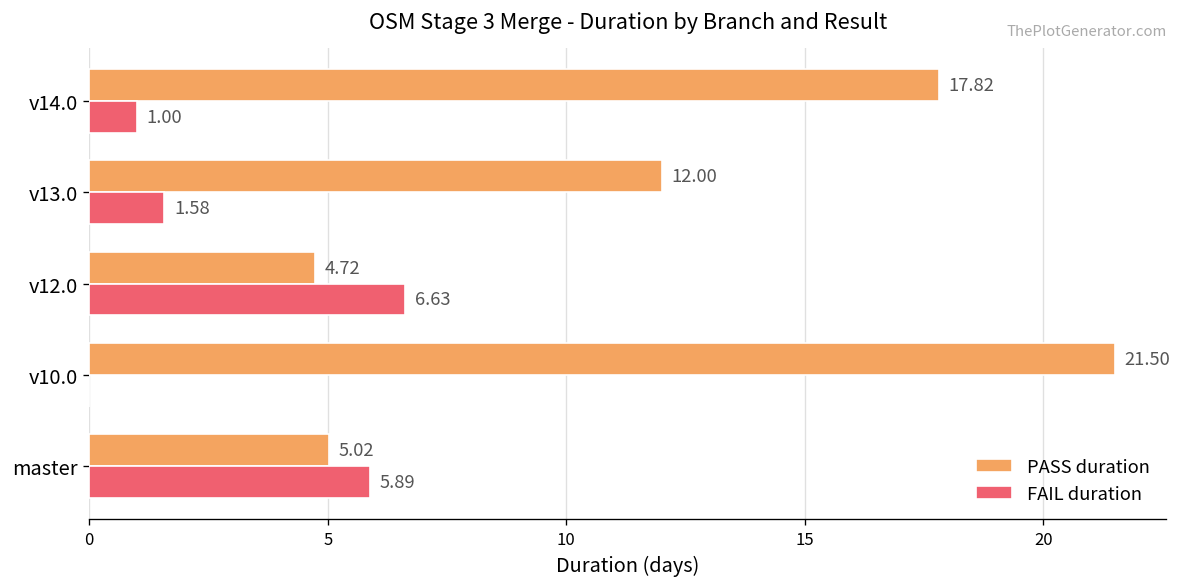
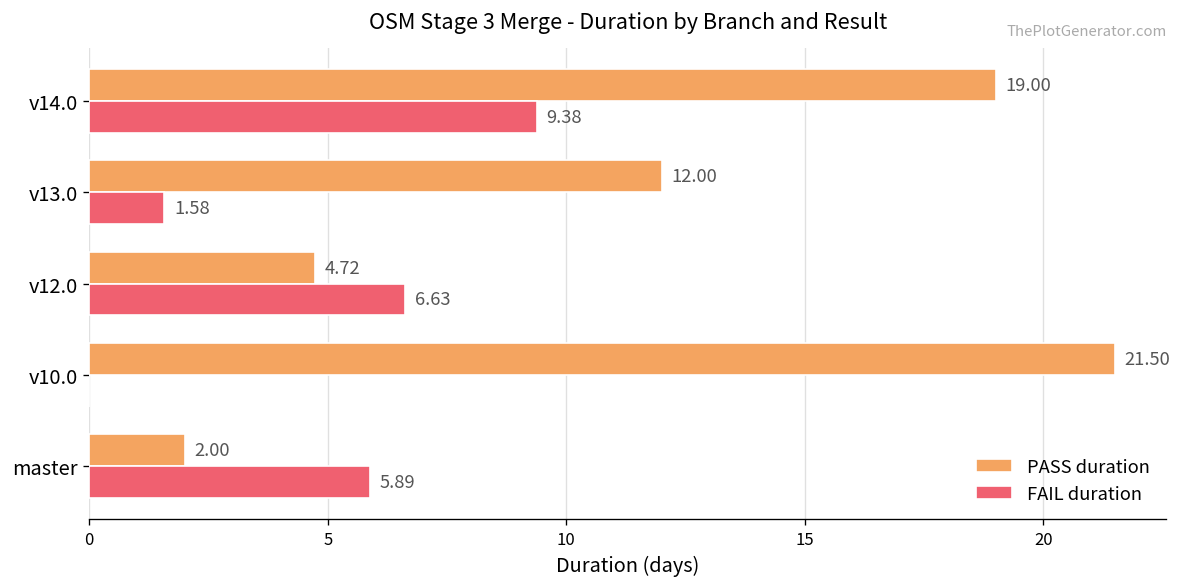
PASS duration, v14.0: 17.82 -> 19.00
FAIL duration, v14.0: 1.00 -> 9.38
PASS duration, master: 5.02 -> 2.00
